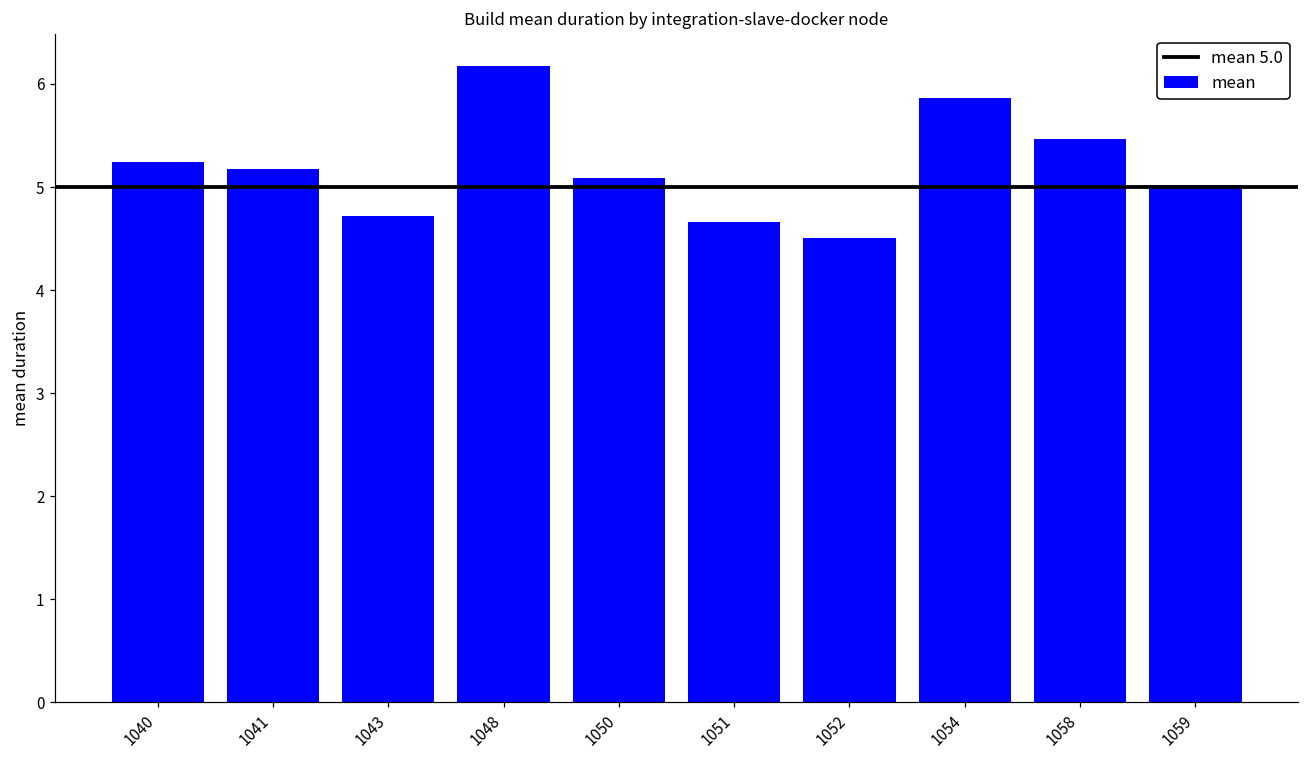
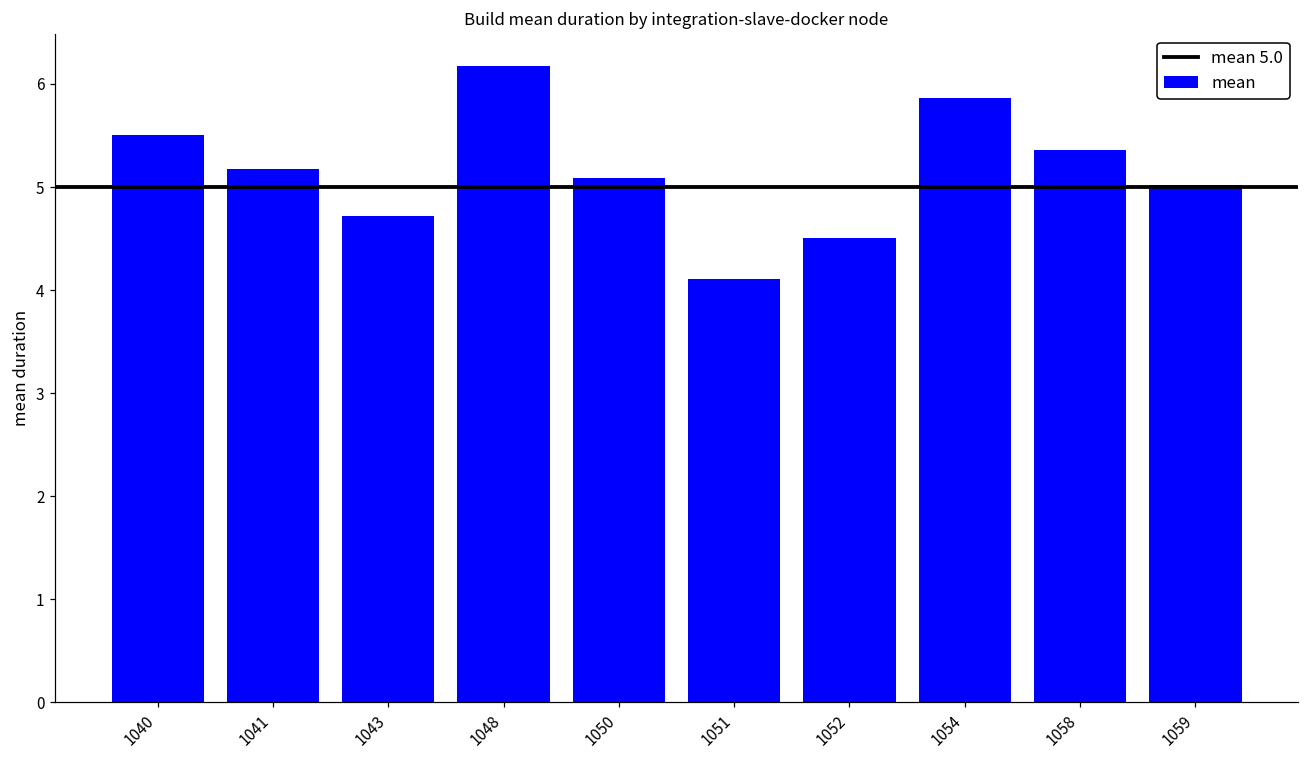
1040: 5.2 -> 5.5
1051: 4.7 -> 4.1
1058: 5.5 -> 5.4
